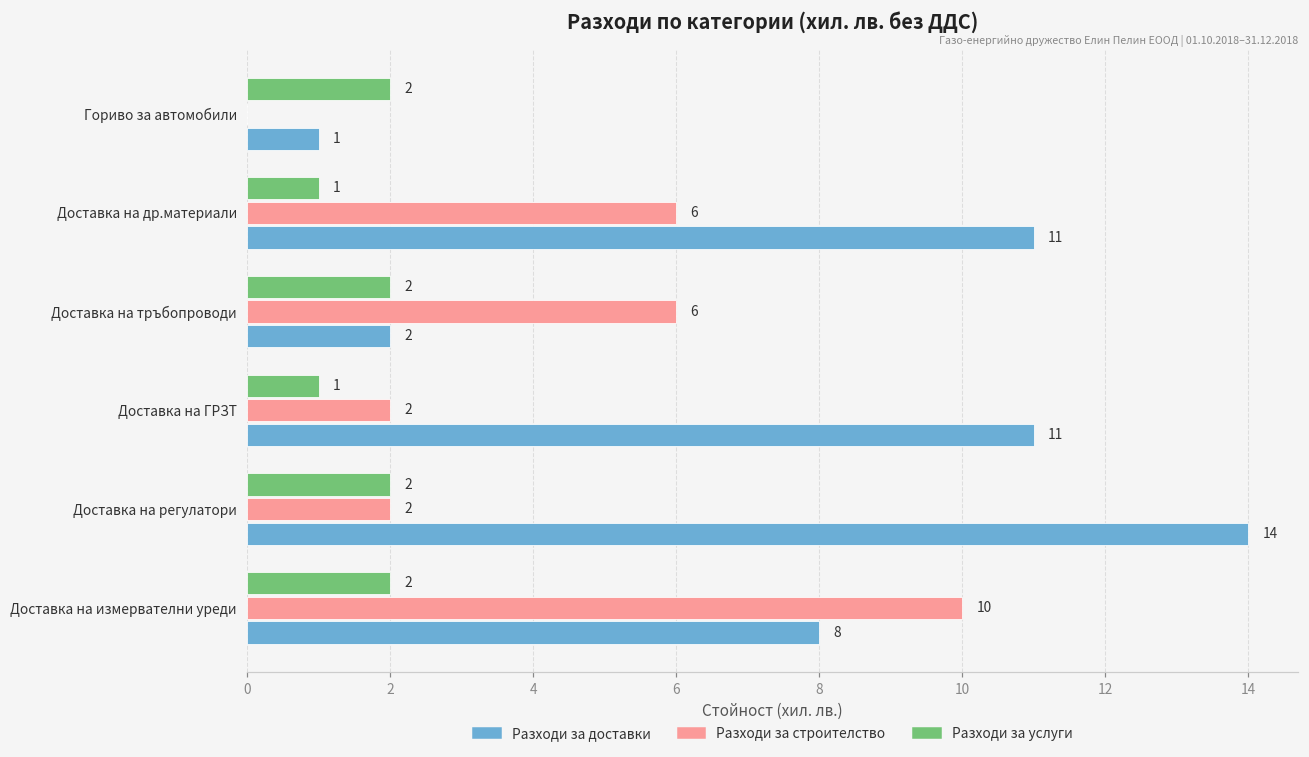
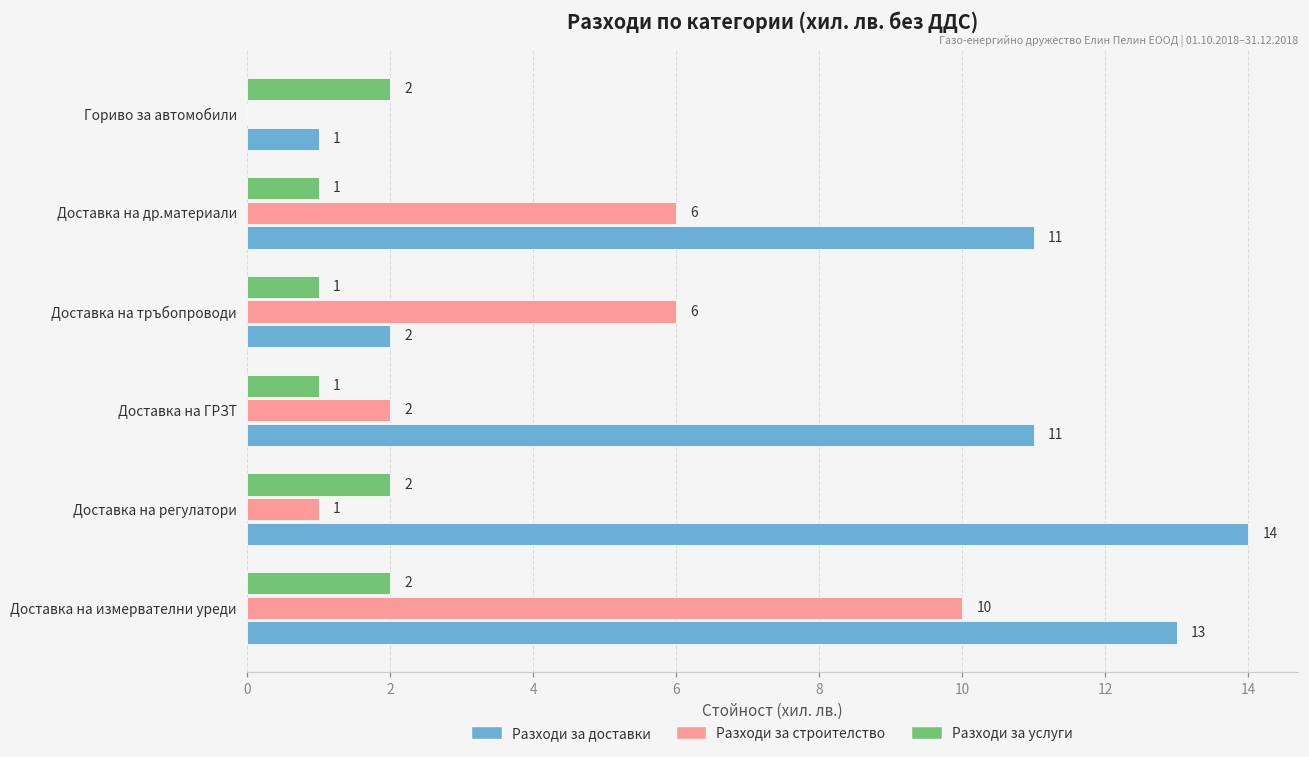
Разходи за услуги, Доставка на тръбопроводи: 2 -> 1
Разходи за строителство, Доставка на регулатори: 2 -> 1
Разходи за доставки, Доставка на измервателни уреди: 8 -> 13
